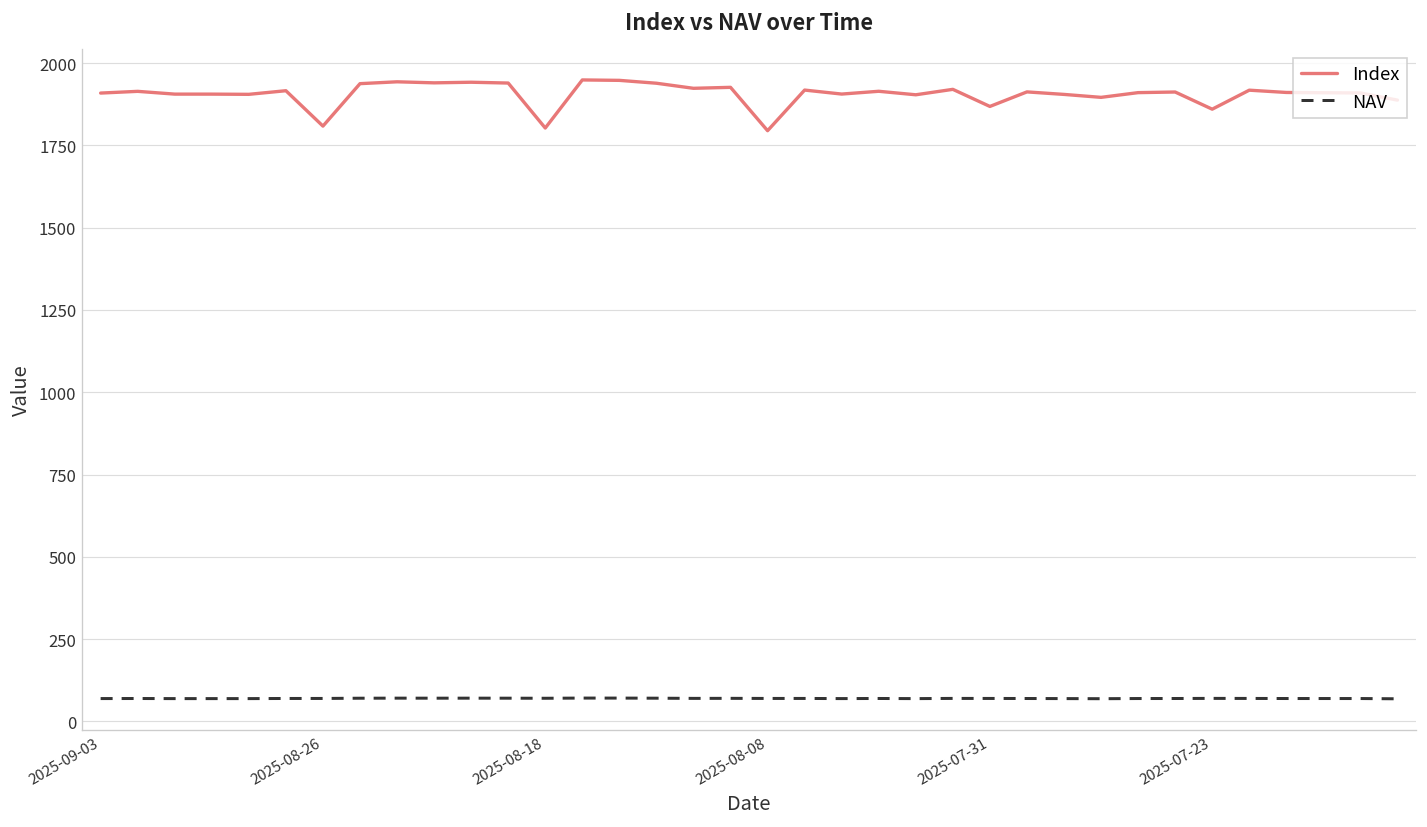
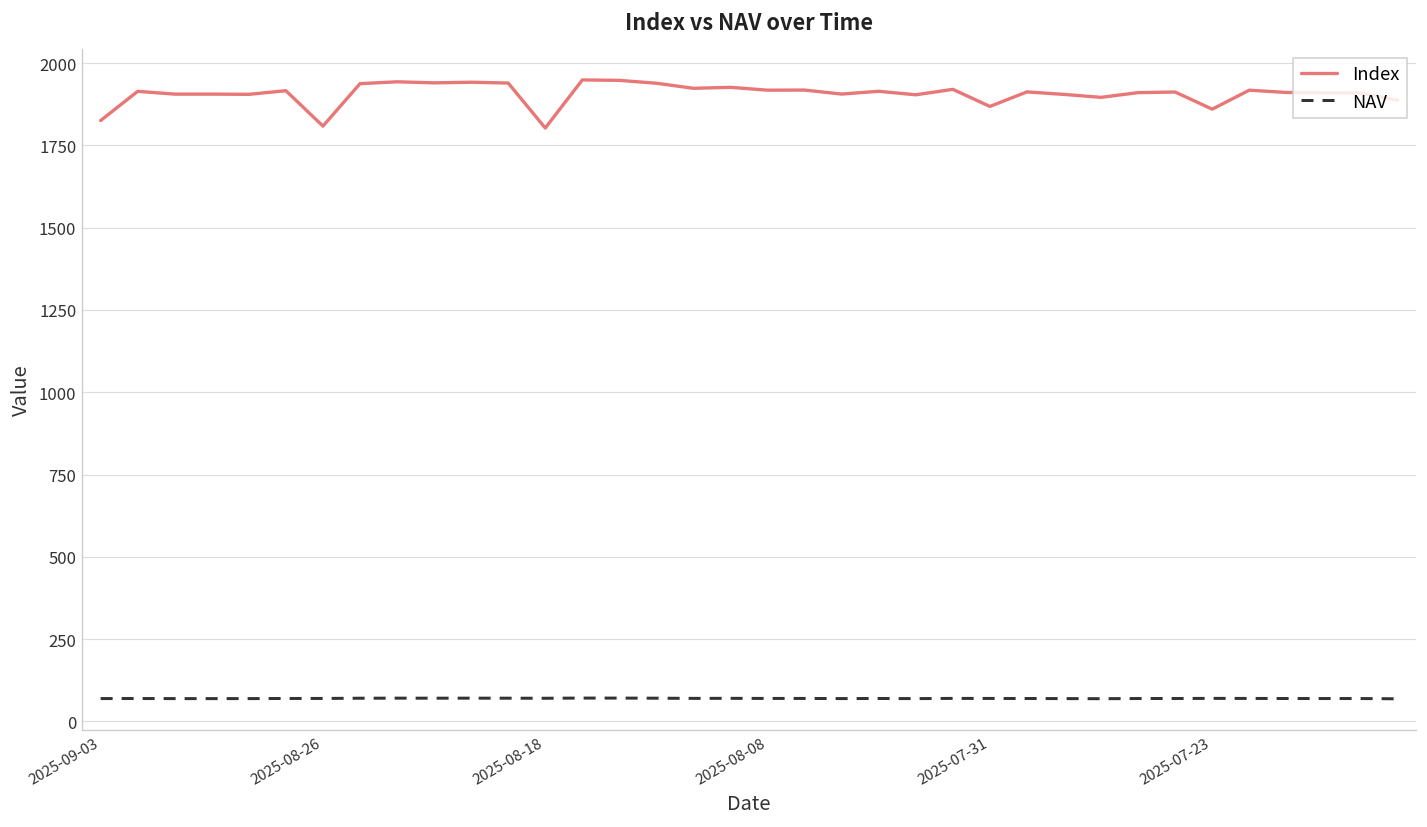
Index, 2025-09-03: 1910 -> 1830
Index, 2025-08-08: 1790 -> 1920
